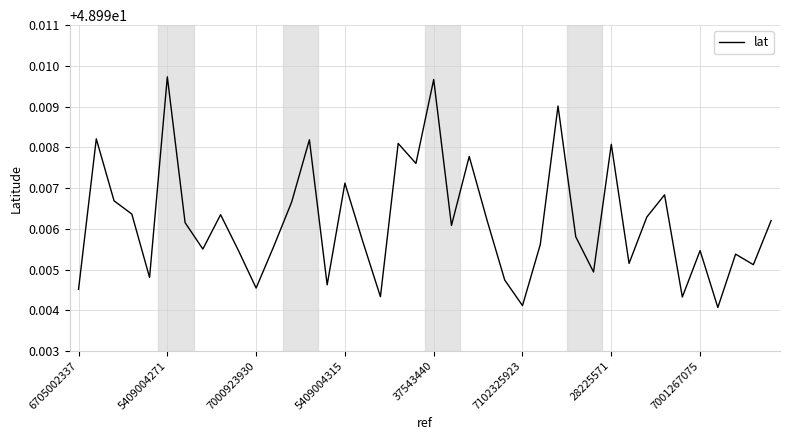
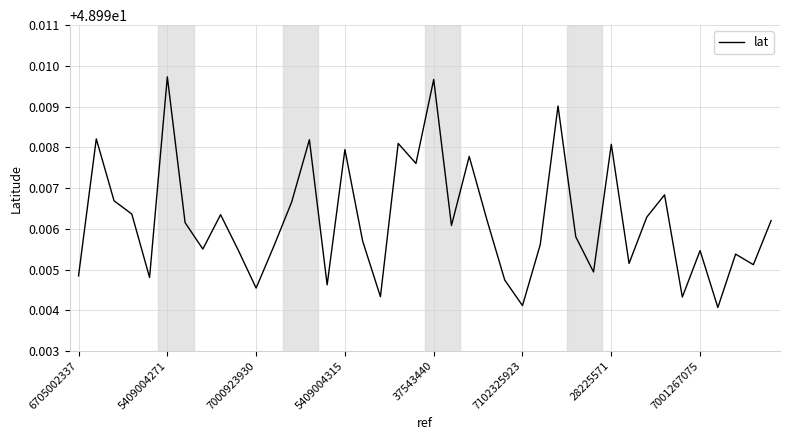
6705002337: 48.9945 -> 48.9948
5409004315: 48.9971 -> 48.9979
